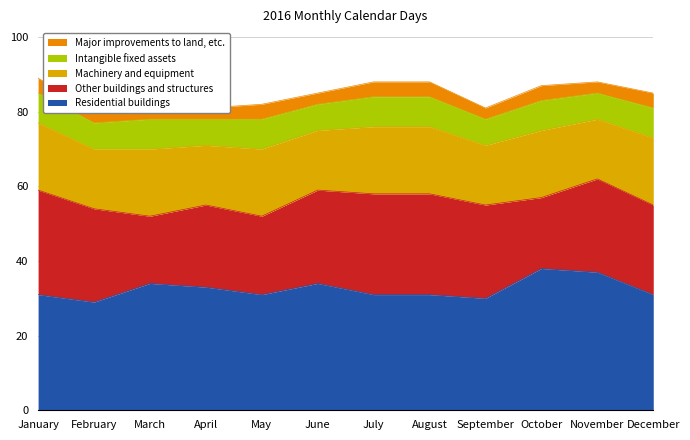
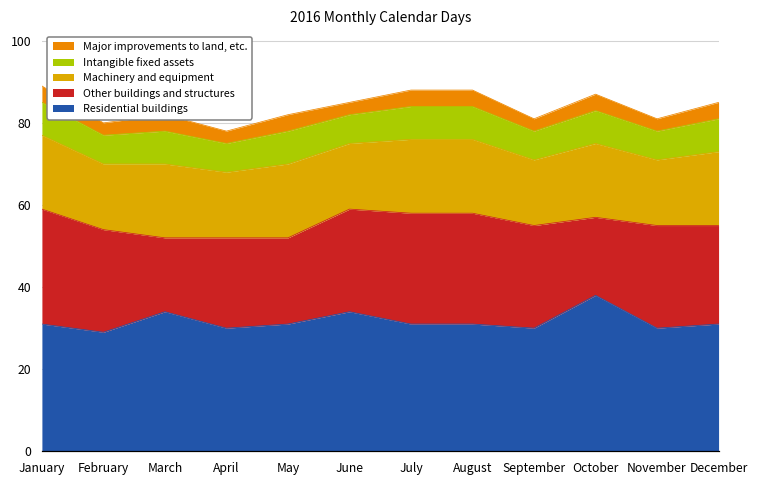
Residential buildings, April: 33 -> 30
Residential buildings, November: 37 -> 30
